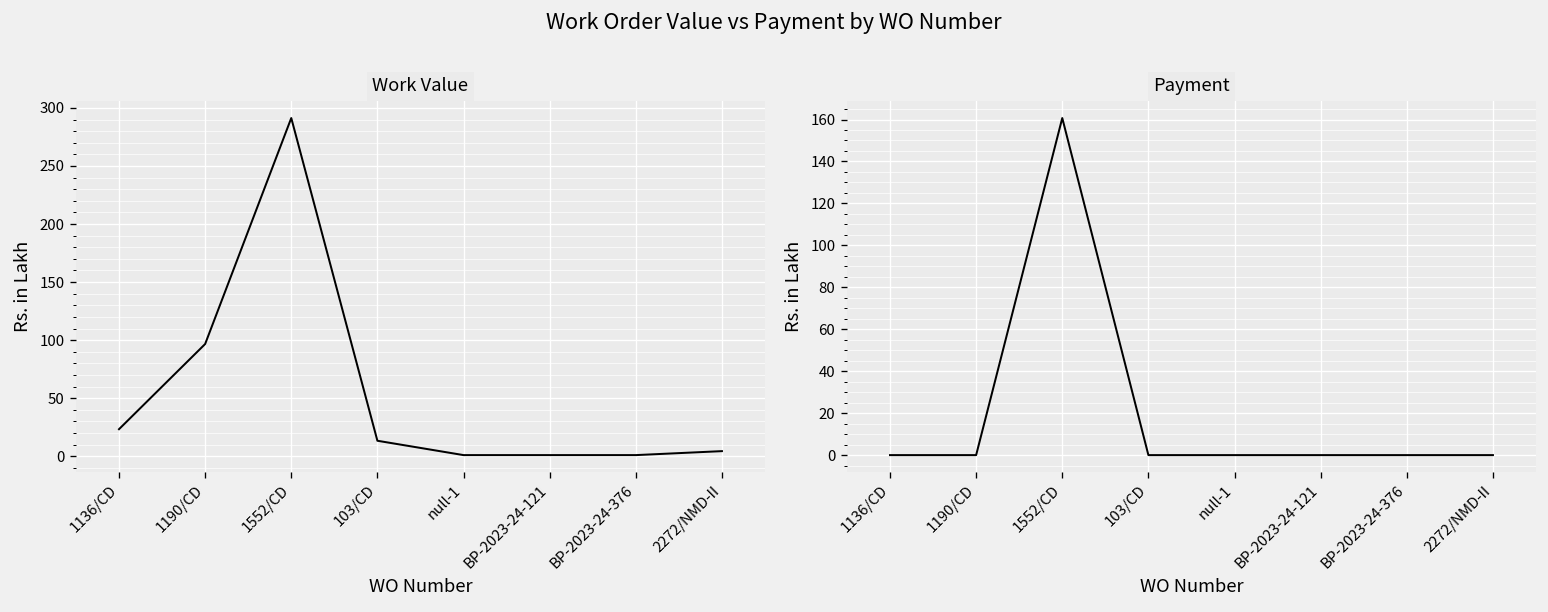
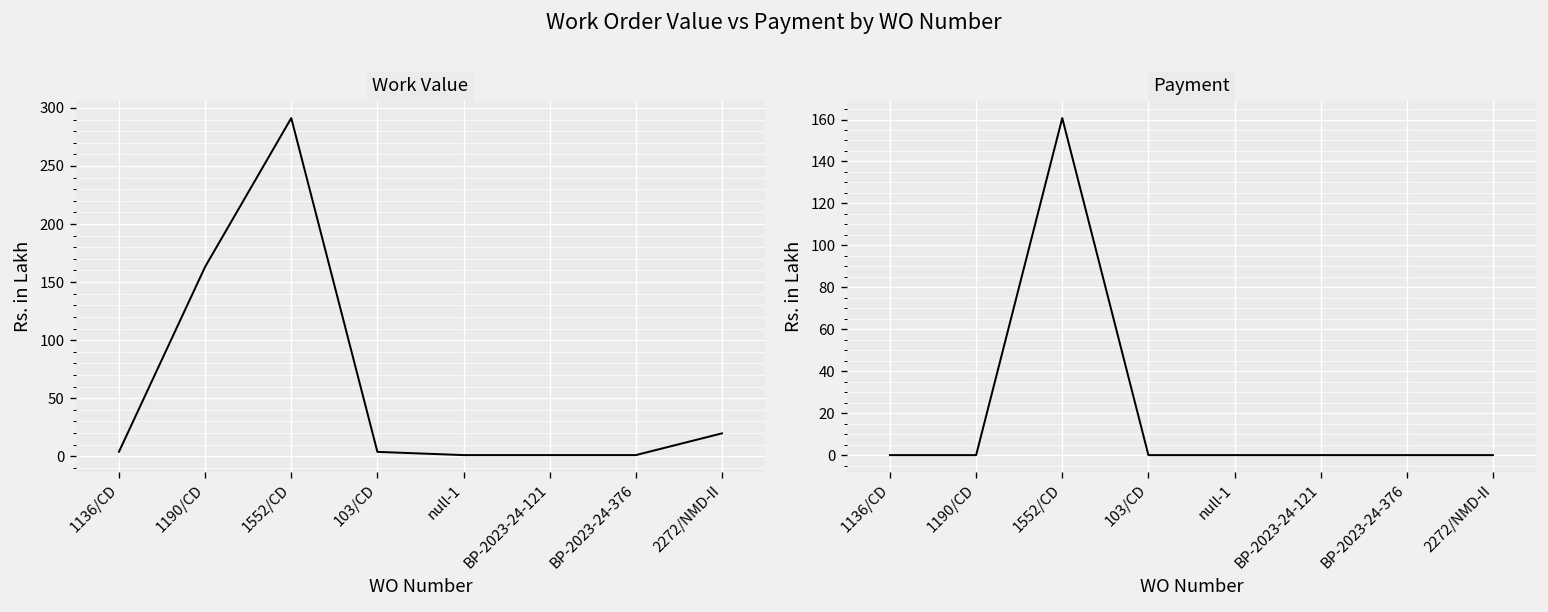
Work Value, 1136/CD: 20 -> 0
Work Value, 1190/CD: 100 -> 160
Work Value, 103/CD: 10 -> 0
Work Value, 2272/NMD-II: 0 -> 20
